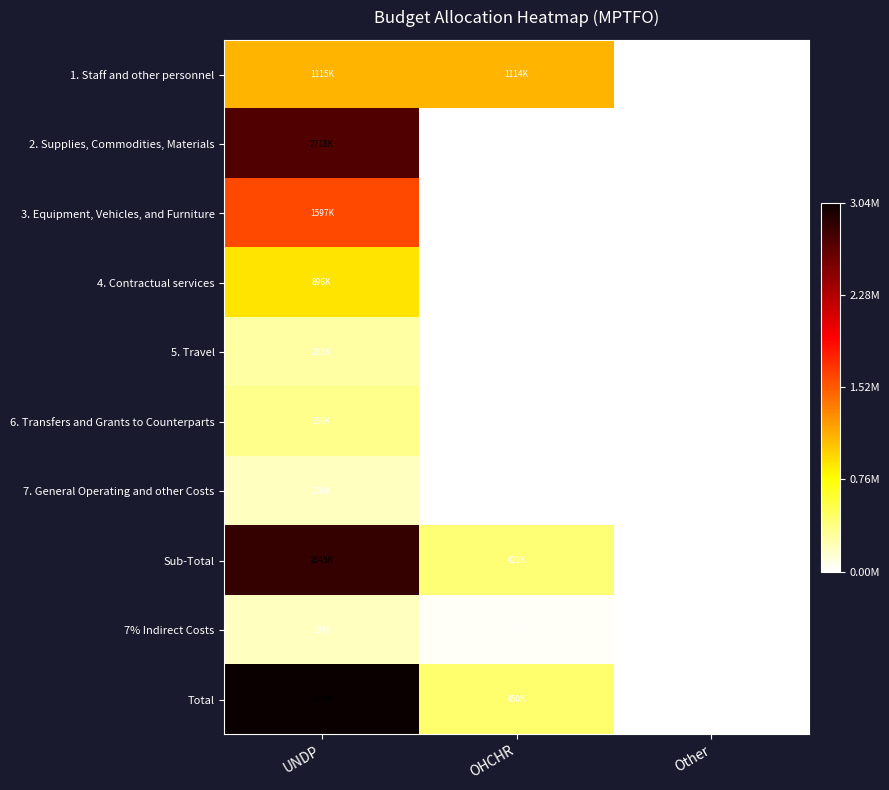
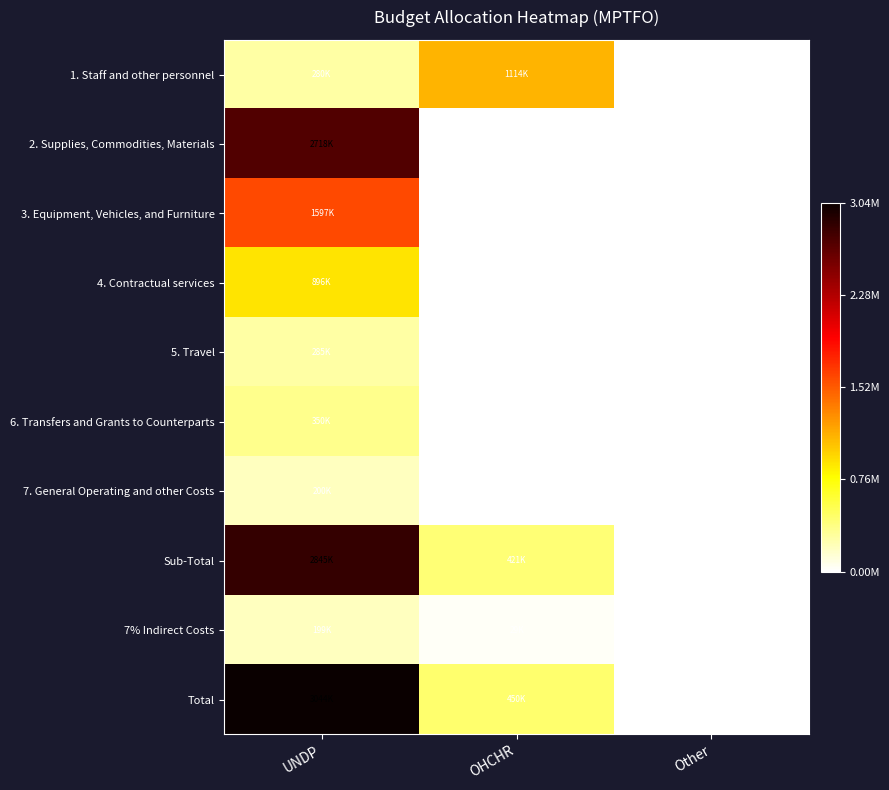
1. Staff and other personnel, UNDP: 1115K -> 280K
